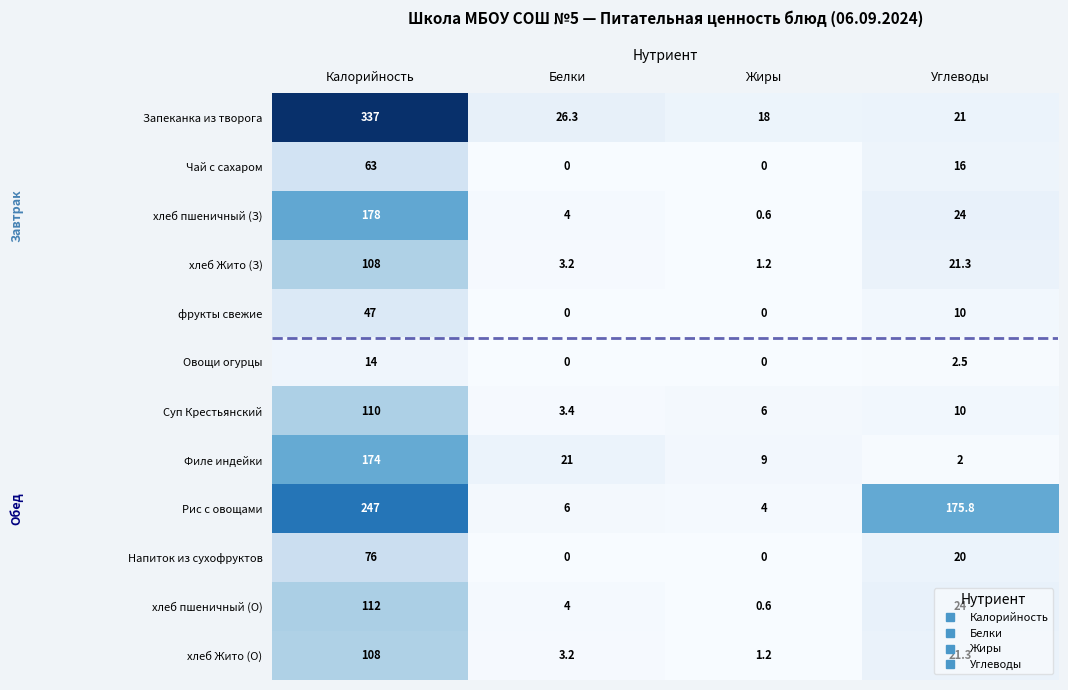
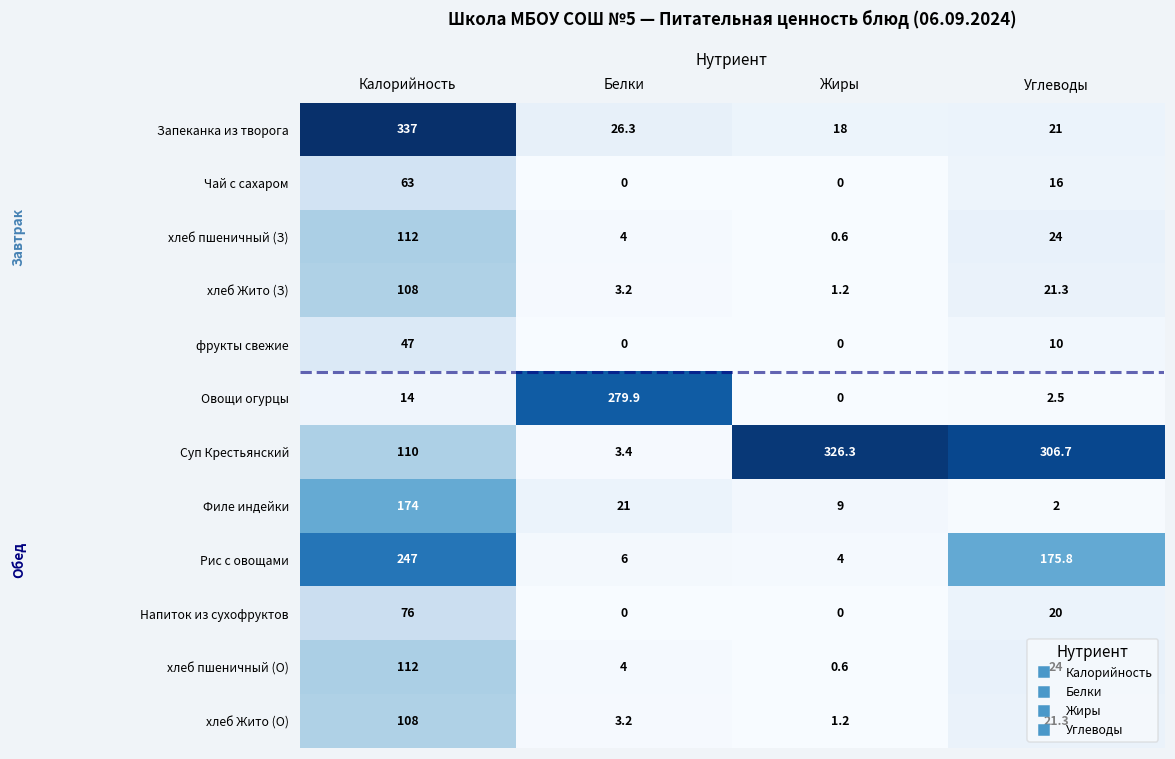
хлеб пшеничный (З), Калорийность: 178 -> 112
Овощи огурцы, Белки: 0 -> 279.9
Суп Крестьянский, Жиры: 6 -> 326.3
Суп Крестьянский, Углеводы: 10 -> 306.7
